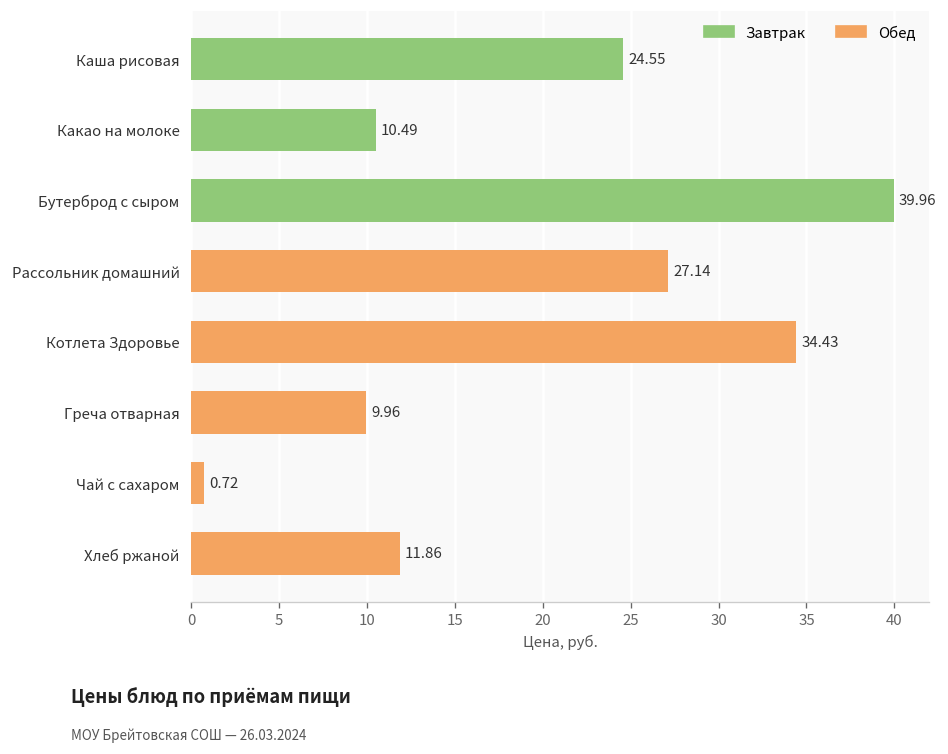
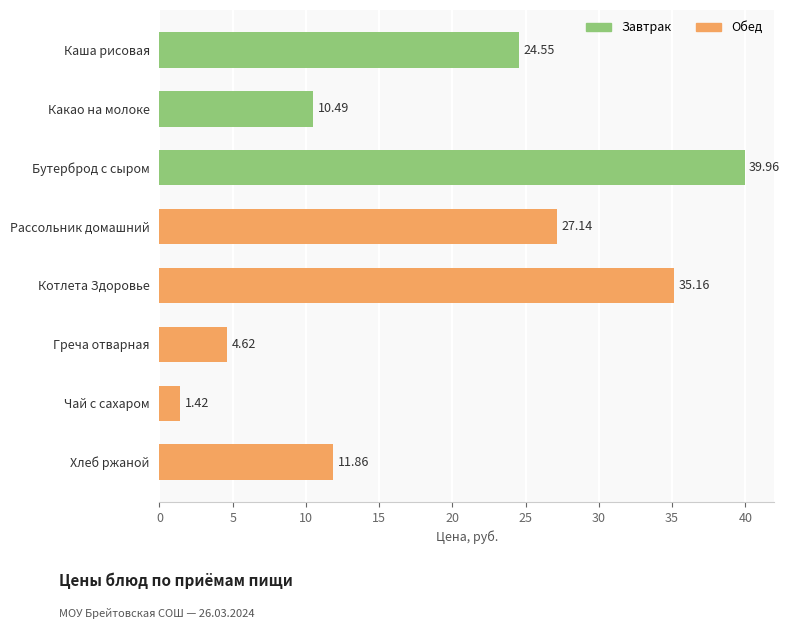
Котлета Здоровье: 34.43 -> 35.16
Греча отварная: 9.96 -> 4.62
Чай с сахаром: 0.72 -> 1.42
